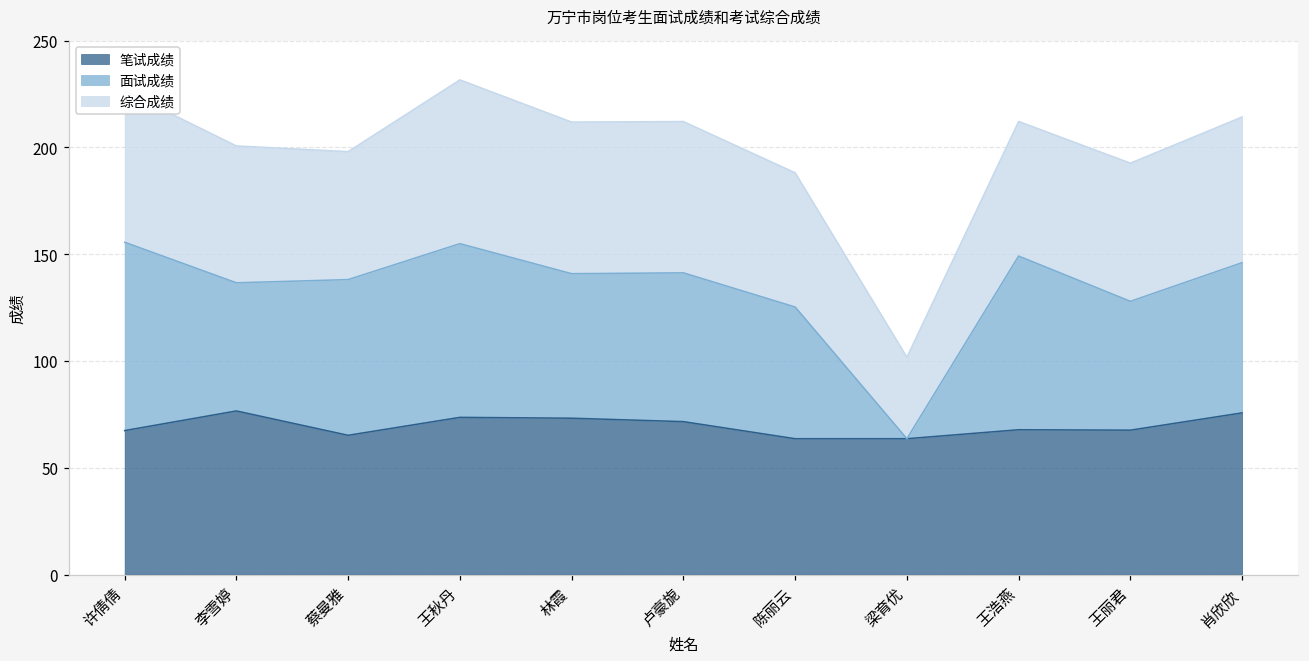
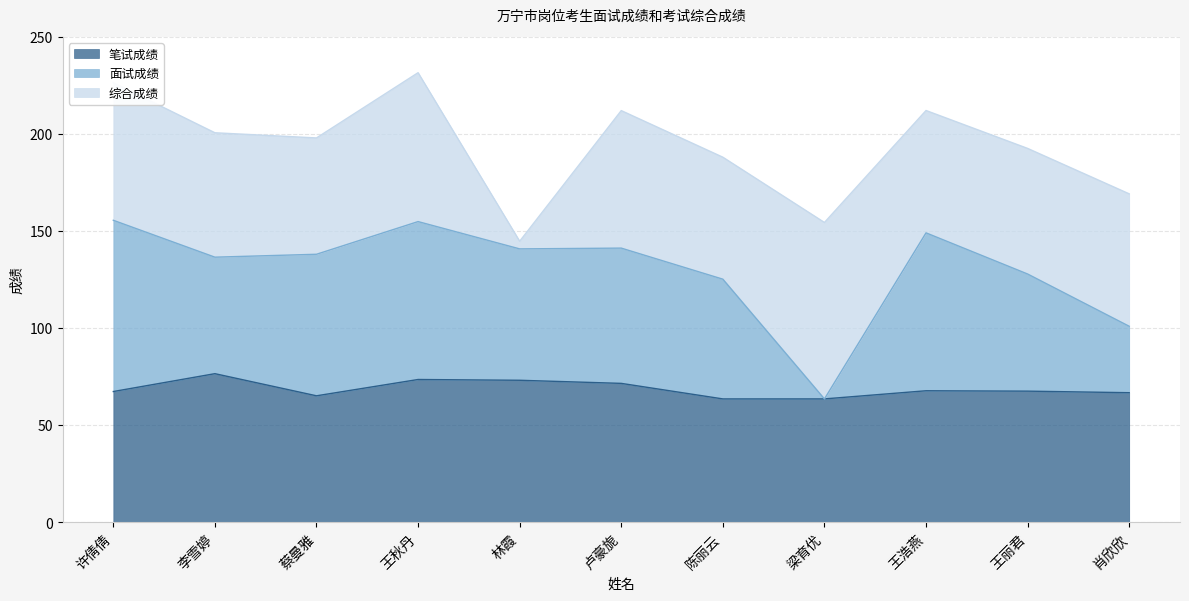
综合成绩, 林霞: 71 -> 4
综合成绩, 梁育优: 38 -> 91
笔试成绩, 肖欣欣: 76 -> 67
面试成绩, 肖欣欣: 70 -> 34
